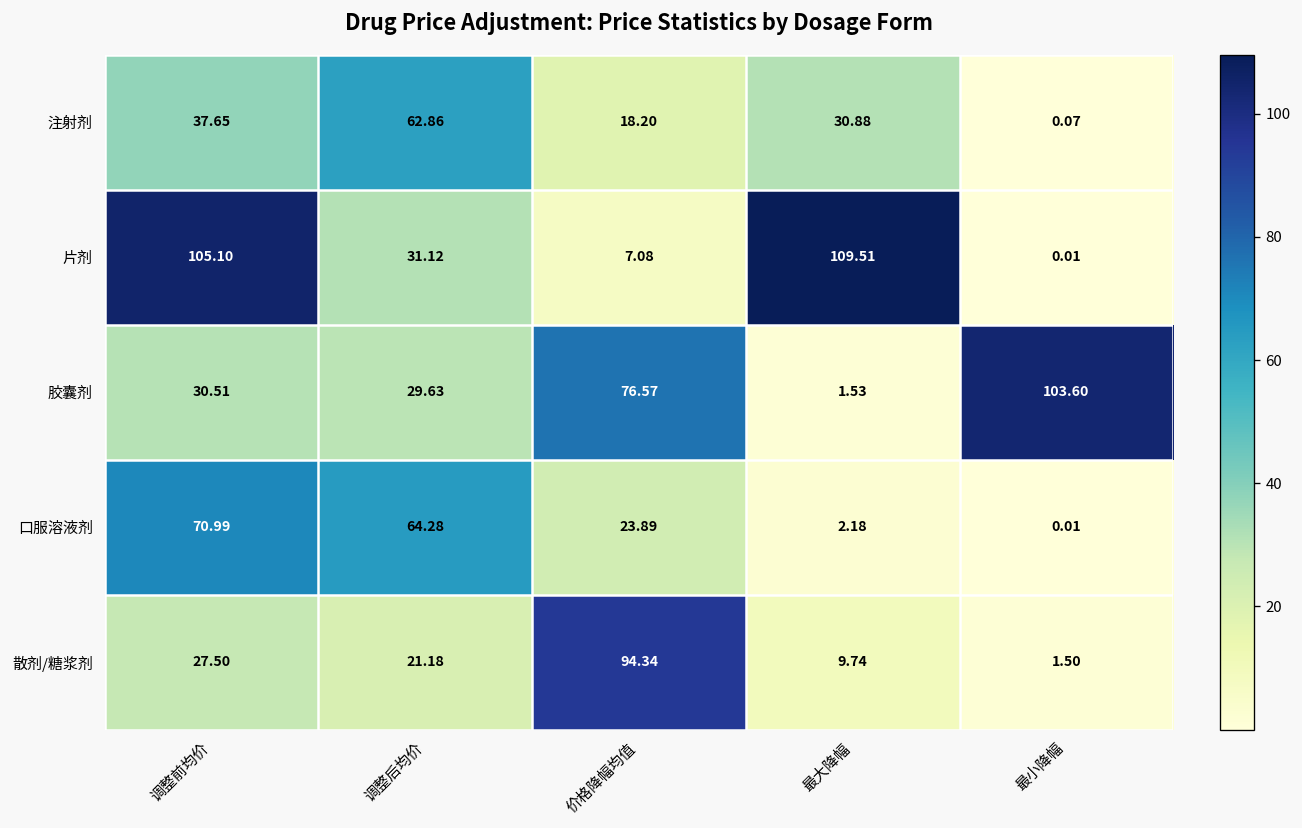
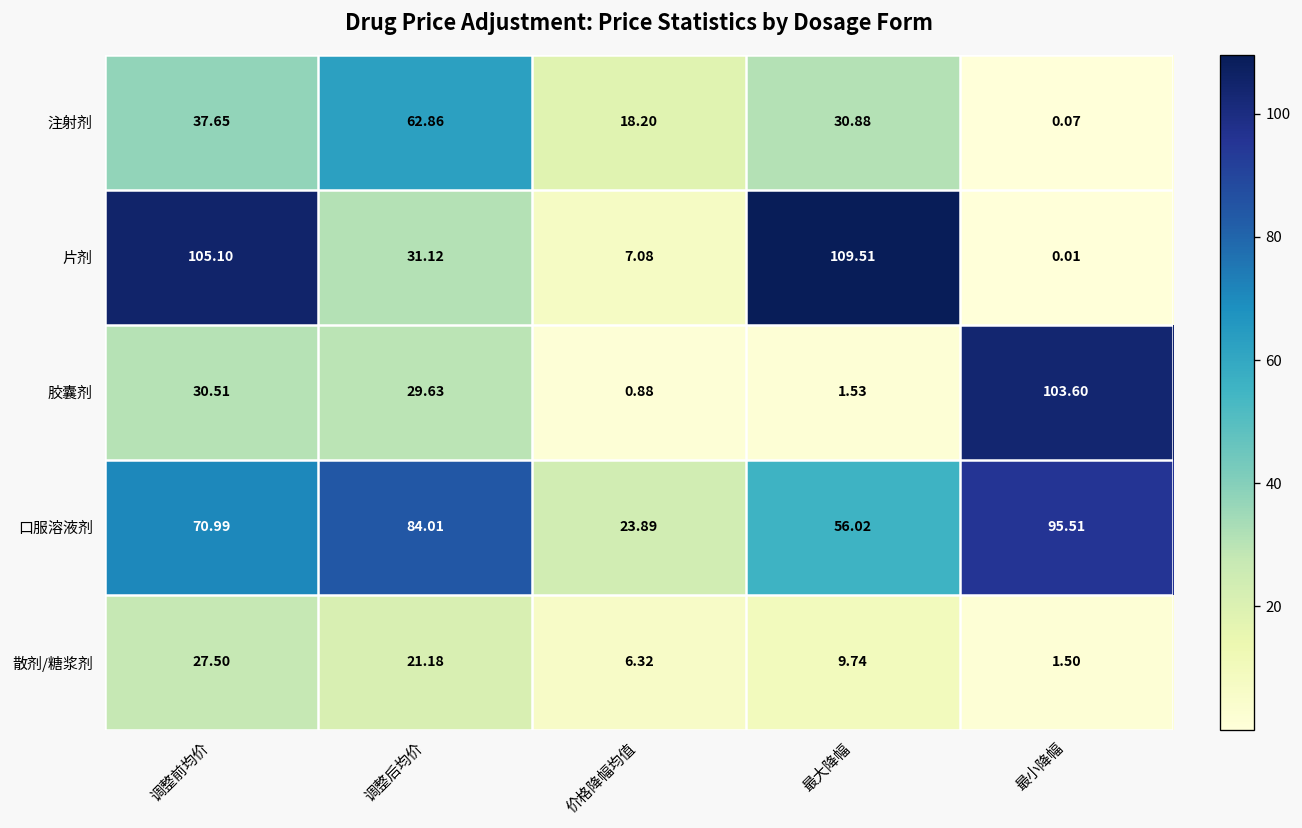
胶囊剂, 价格降幅均值: 76.57 -> 0.88
口服溶液剂, 调整后均价: 64.28 -> 84.01
口服溶液剂, 最大降幅: 2.18 -> 56.02
口服溶液剂, 最小降幅: 0.01 -> 95.51
散剂/糖浆剂, 价格降幅均值: 94.34 -> 6.32
